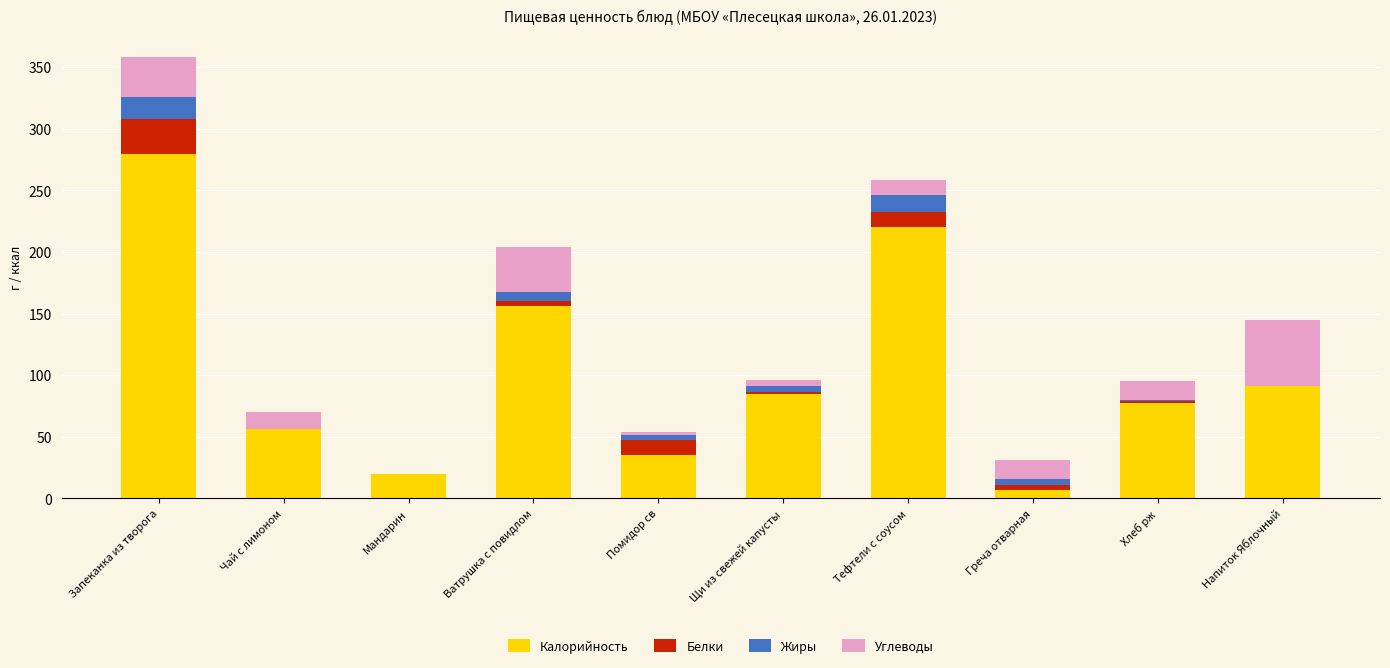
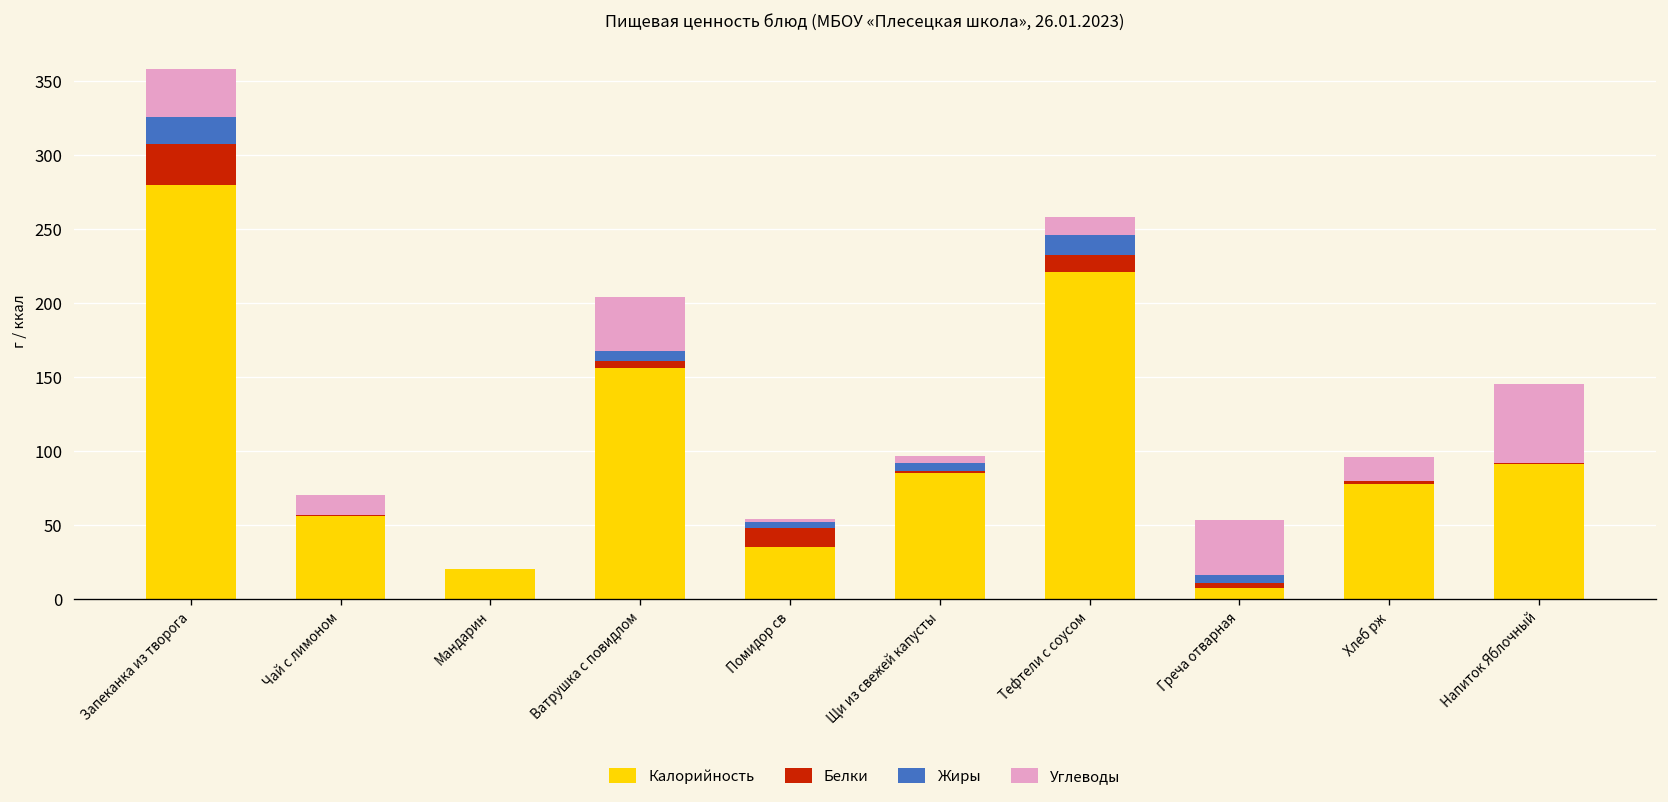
Углеводы, Греча отварная: 15 -> 37
